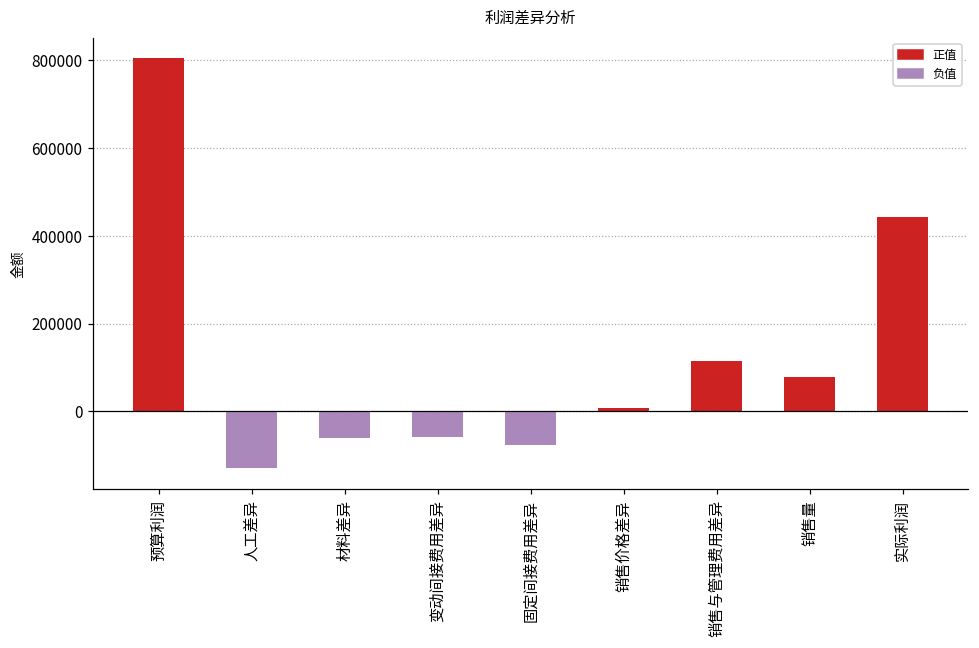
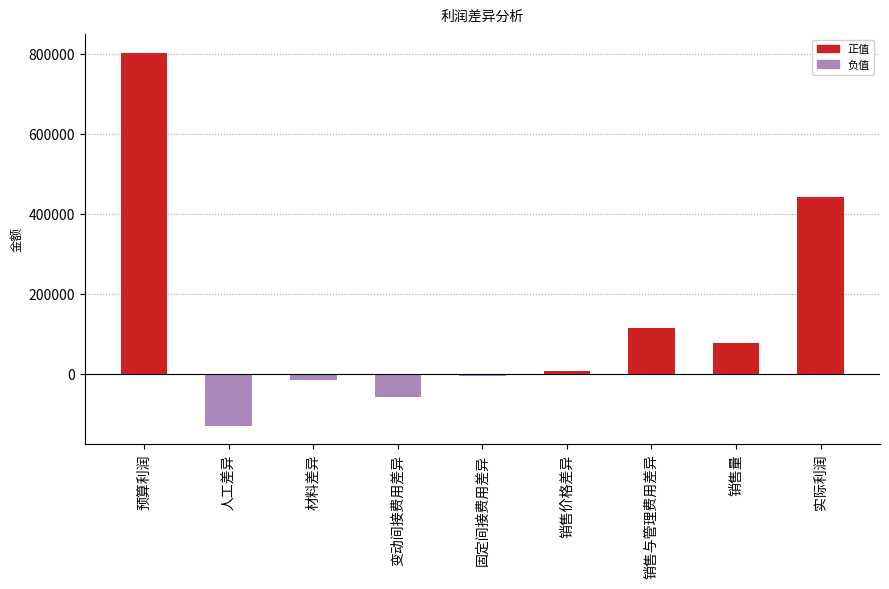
材料差异: -60000 -> -20000
固定间接费用差异: -80000 -> -10000
